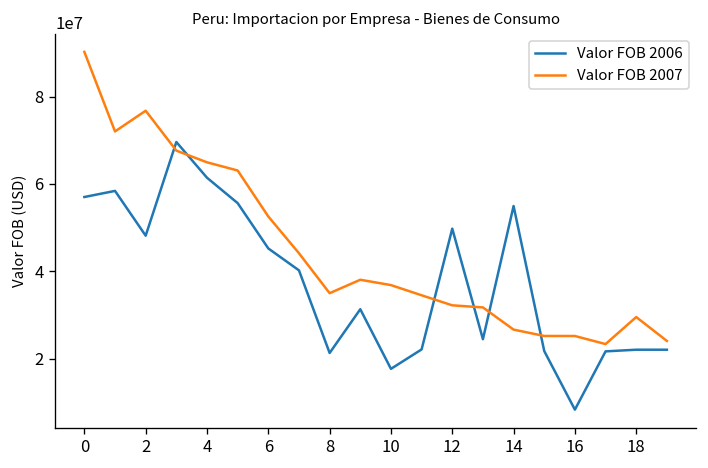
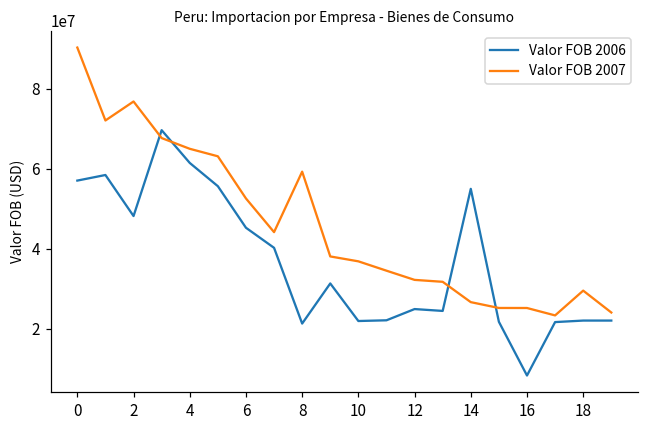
Valor FOB 2007, 8: 35000000 -> 59000000
Valor FOB 2006, 10: 18000000 -> 22000000
Valor FOB 2006, 12: 50000000 -> 25000000
